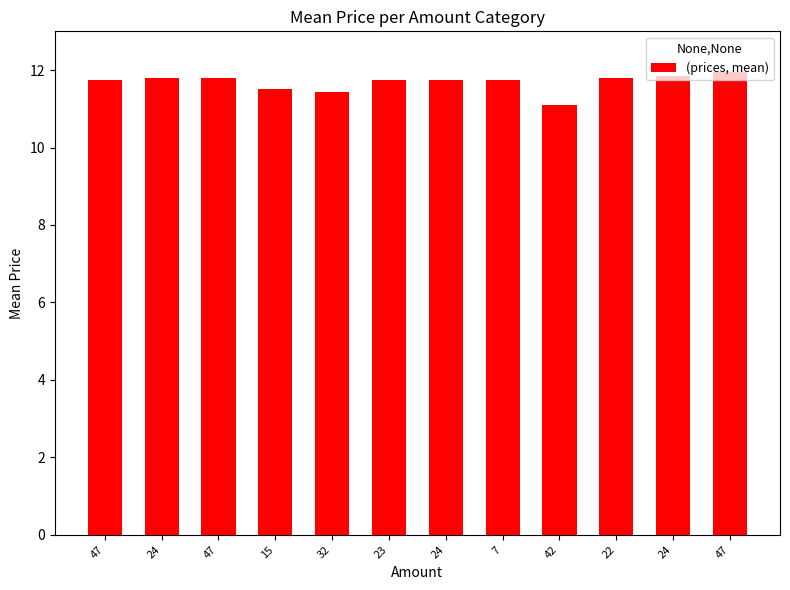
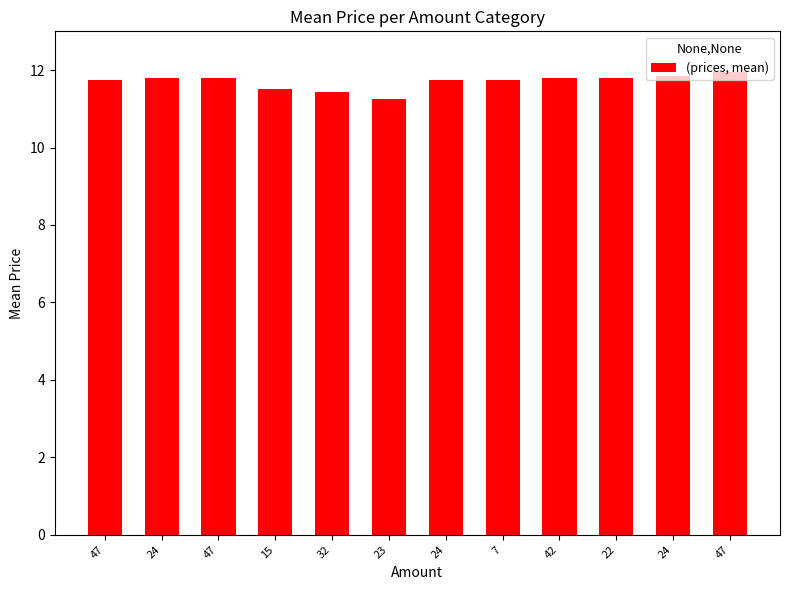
23: 11.8 -> 11.3
42: 11.1 -> 11.8
